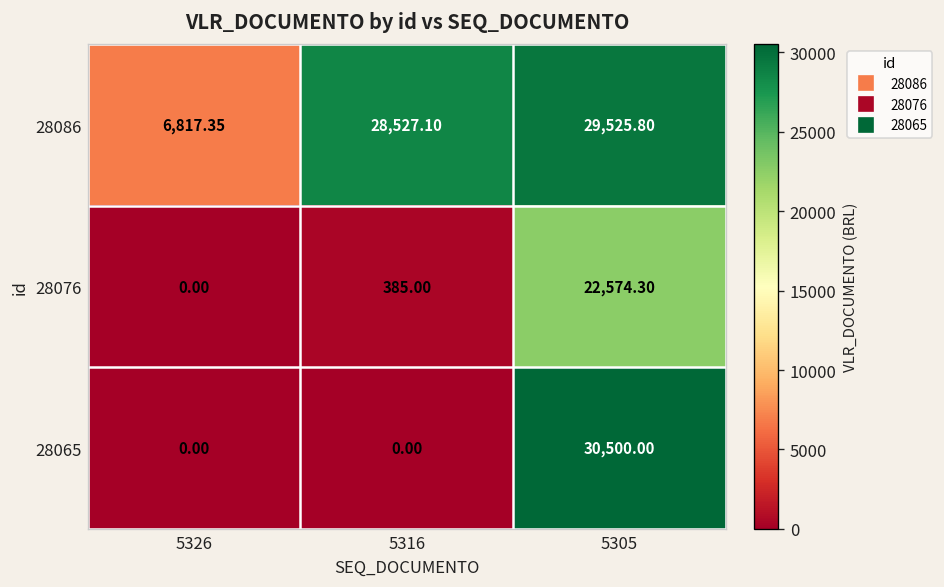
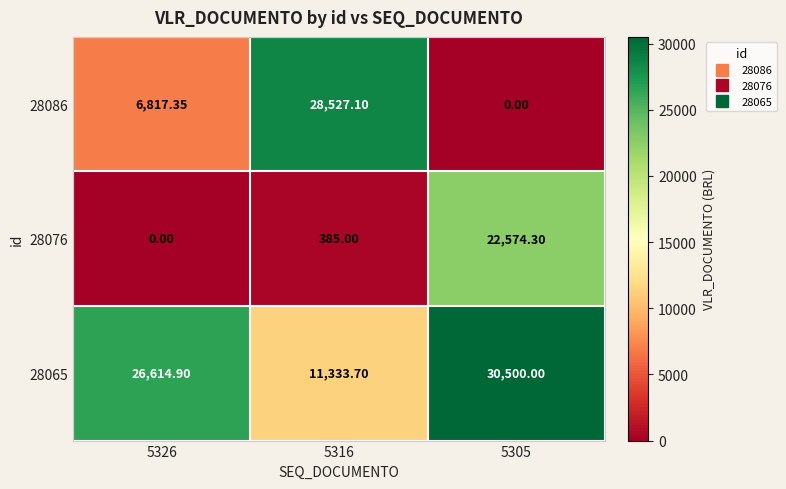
28086, 5305: 29,525.80 -> 0.00
28065, 5326: 0.00 -> 26,614.90
28065, 5316: 0.00 -> 11,333.70
